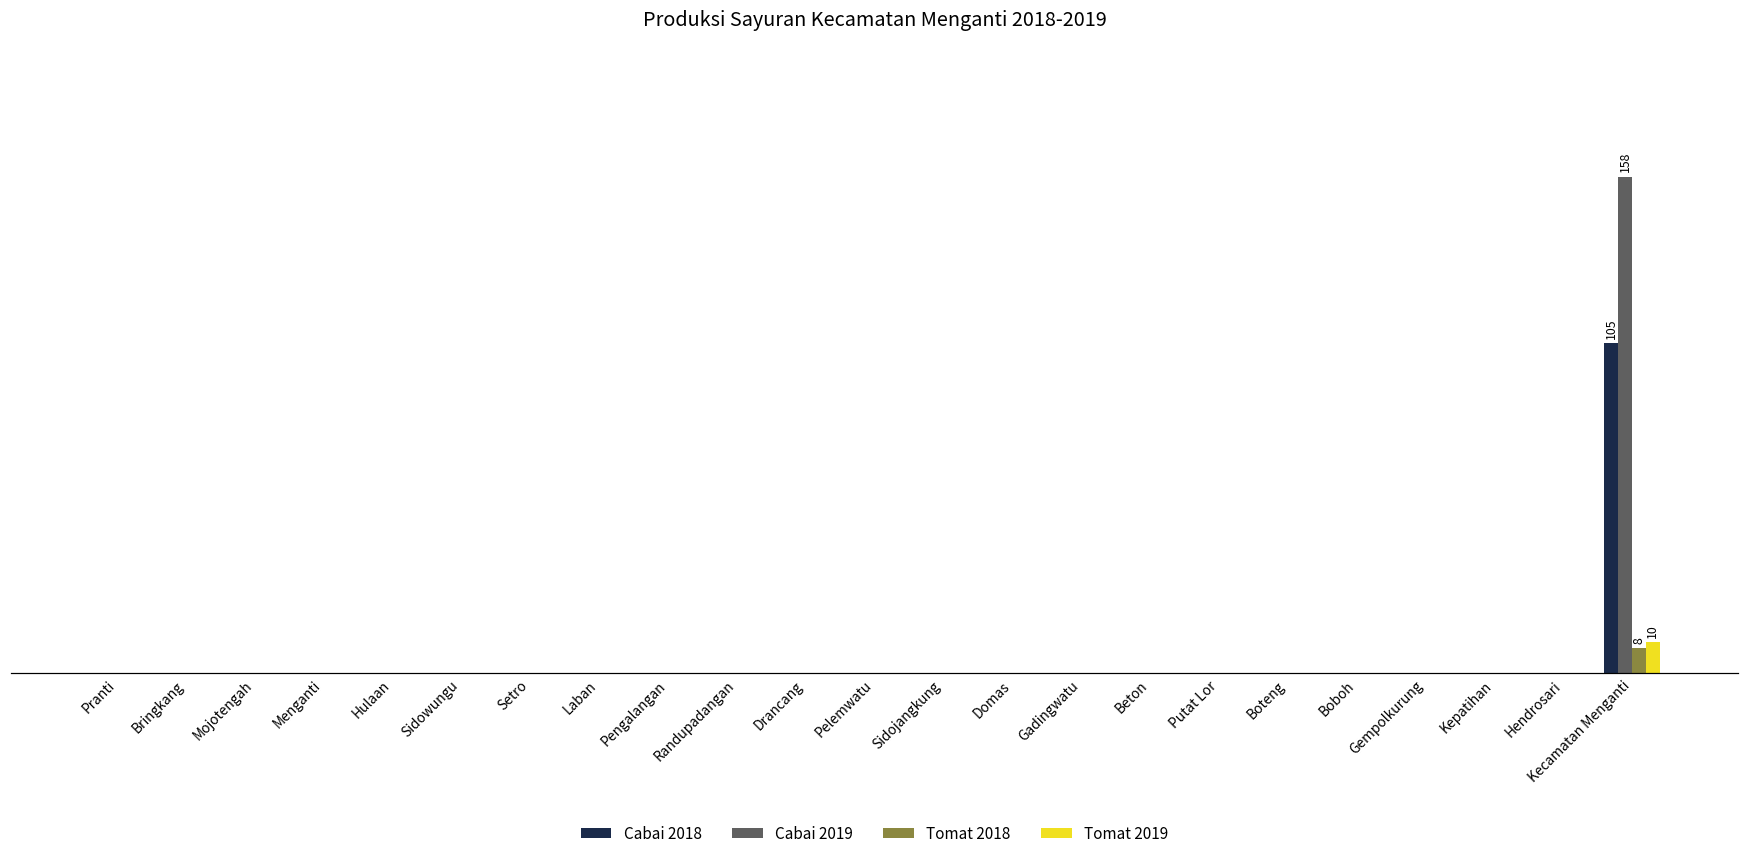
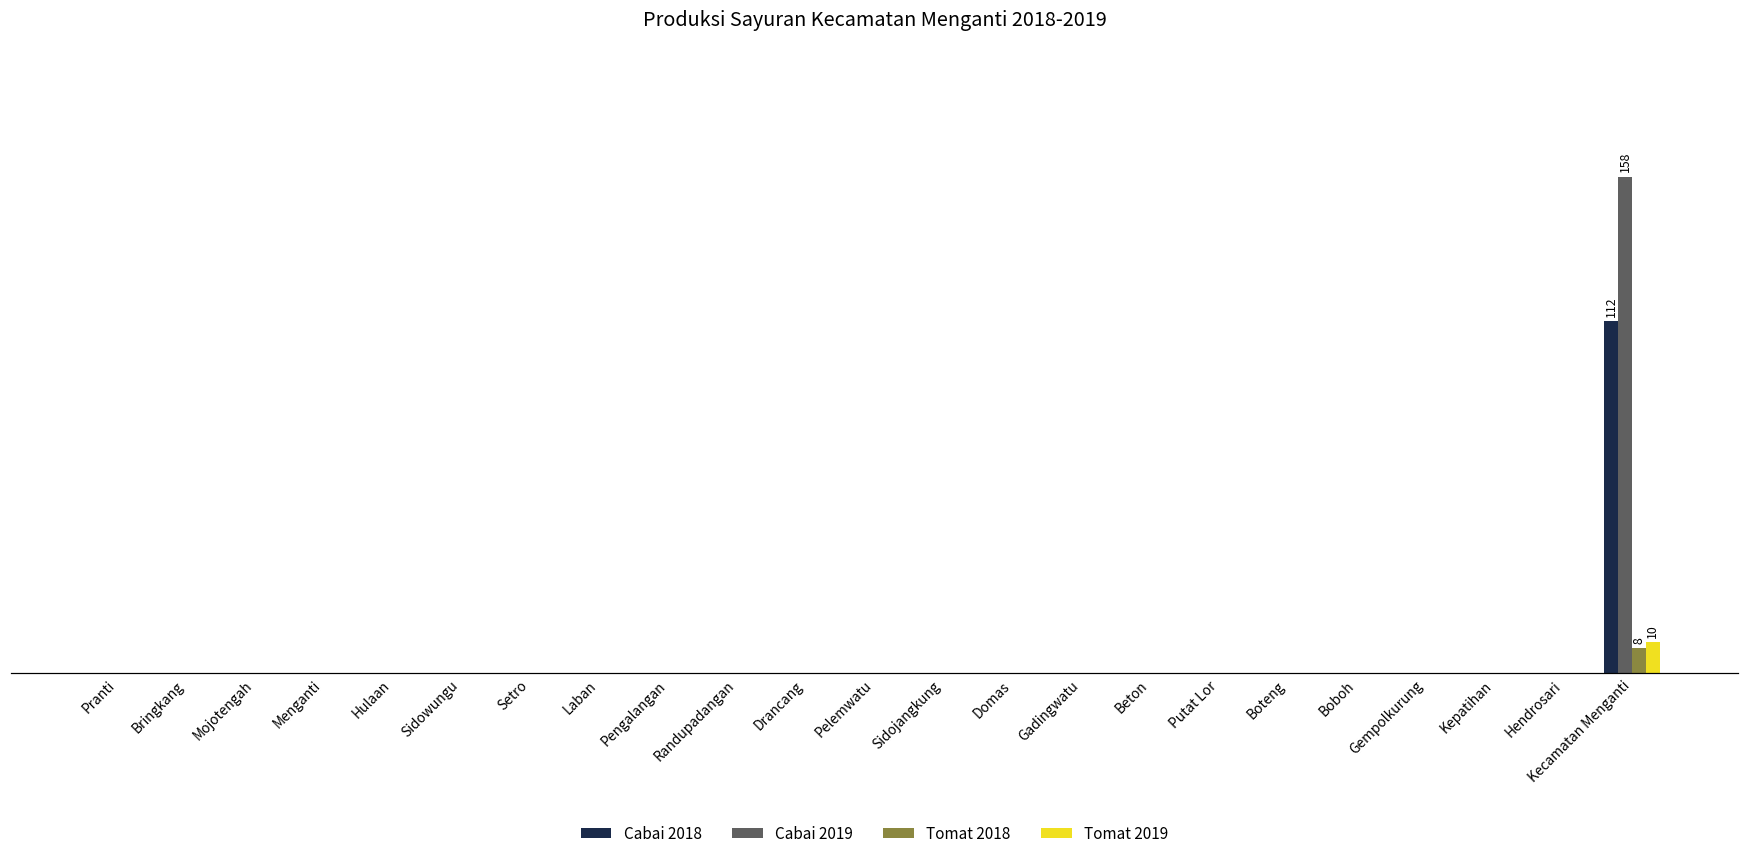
Cabai 2018, Kecamatan Menganti: 105 -> 112
